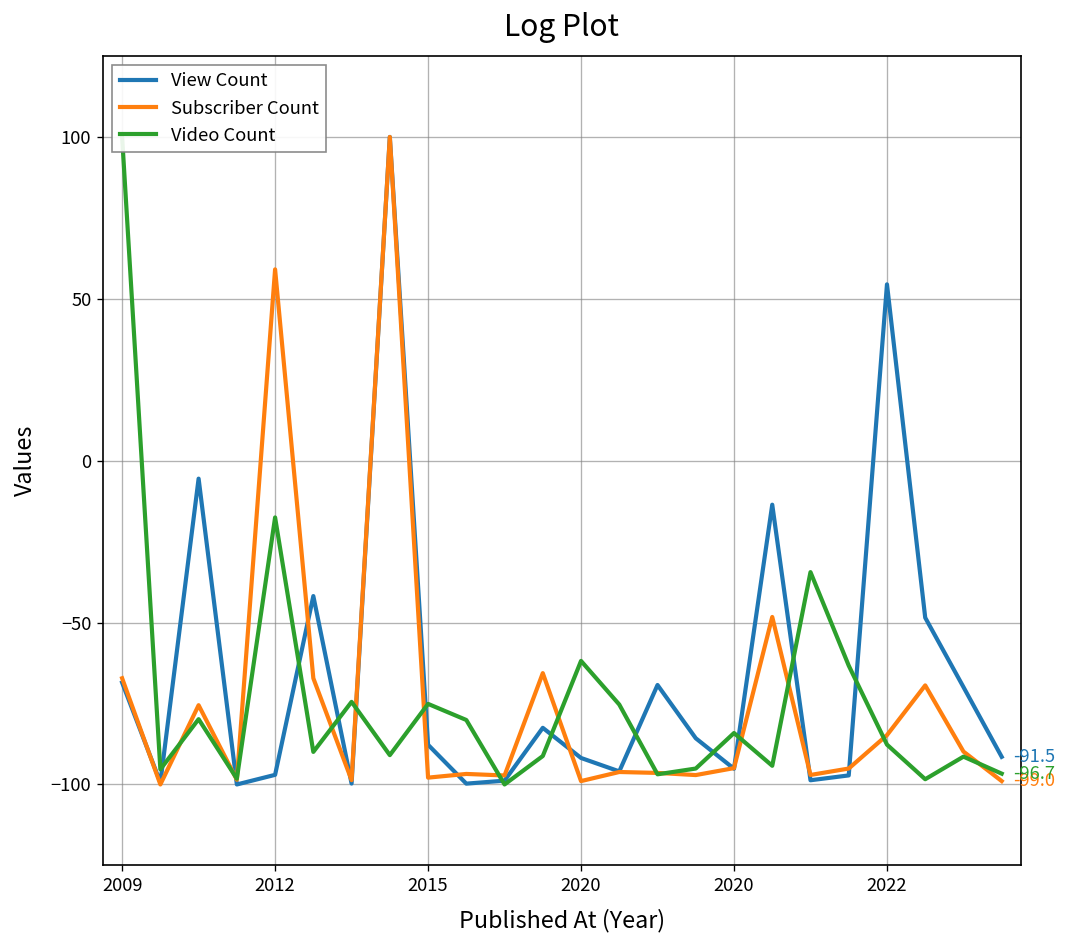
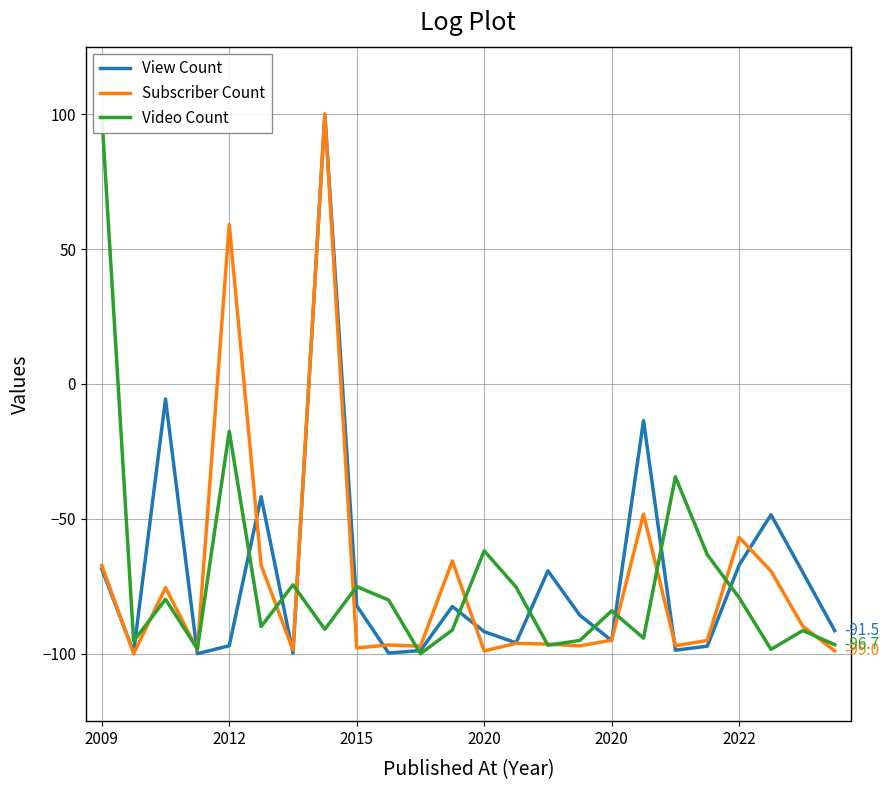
View Count, 2015: -88 -> -82
View Count, 2022: 54 -> -67
Subscriber Count, 2022: -85 -> -57
Video Count, 2022: -88 -> -79
